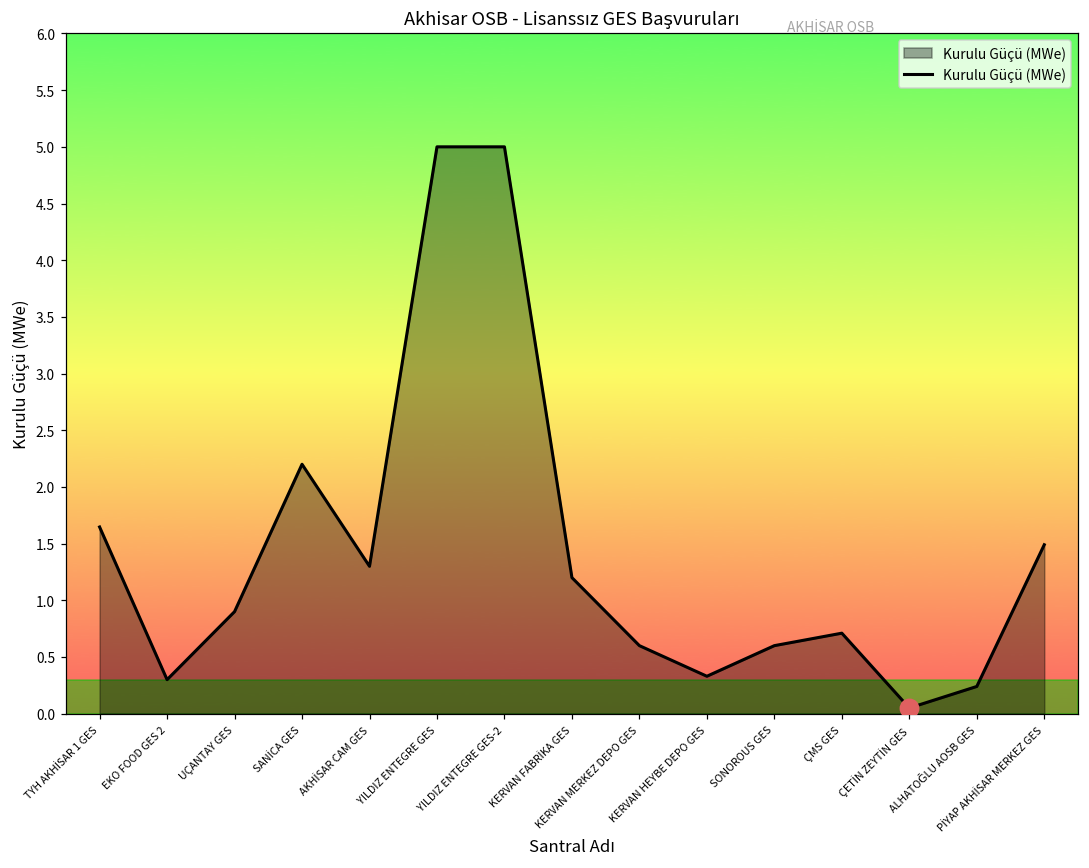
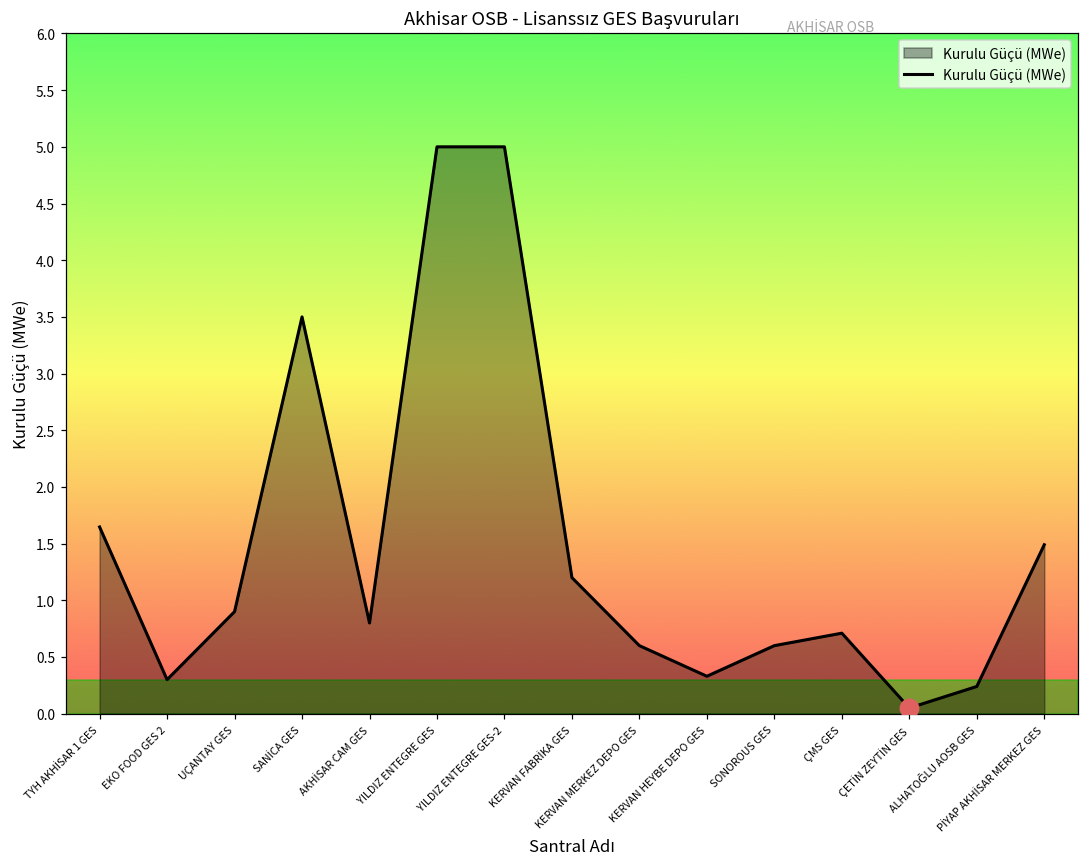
Kurulu Güçü (MWe), SANİCA GES: 2.2 -> 3.5
Kurulu Güçü (MWe), AKHİSAR CAM GES: 1.3 -> 0.8
